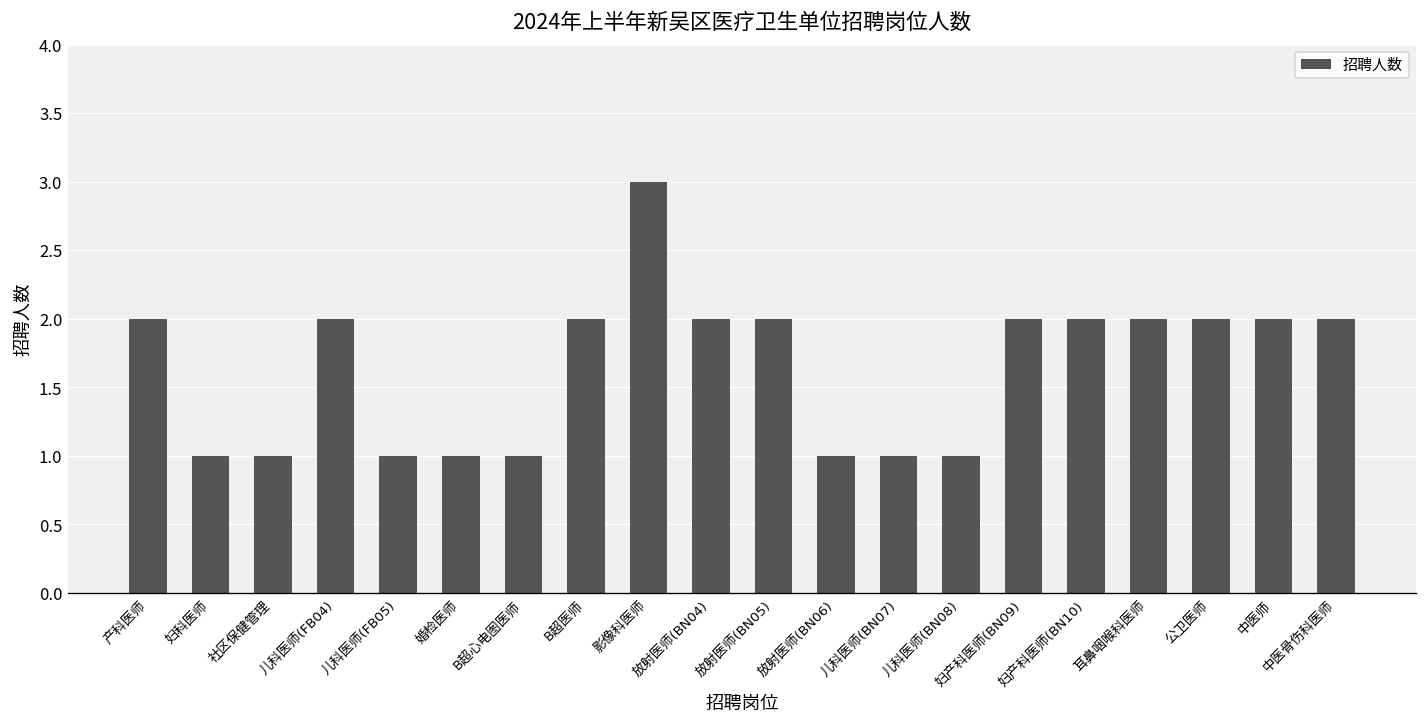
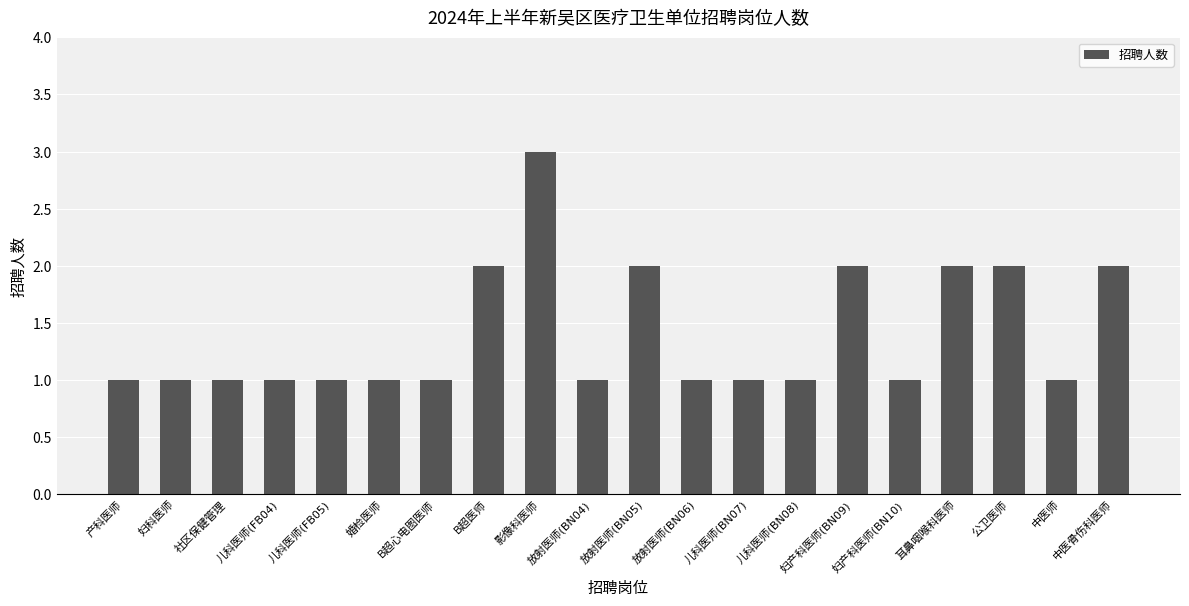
产科医师: 2 -> 1
儿科医师(FB04): 2 -> 1
放射医师(BN04): 2 -> 1
妇产科医师(BN10): 2 -> 1
中医师: 2 -> 1
